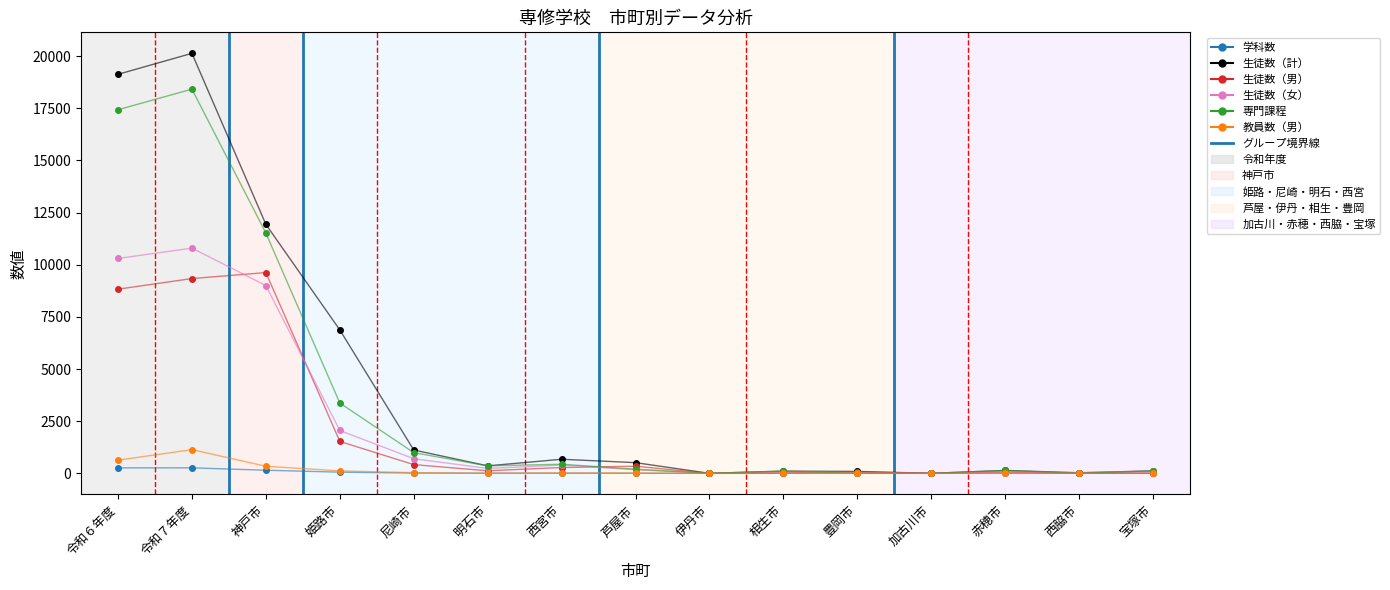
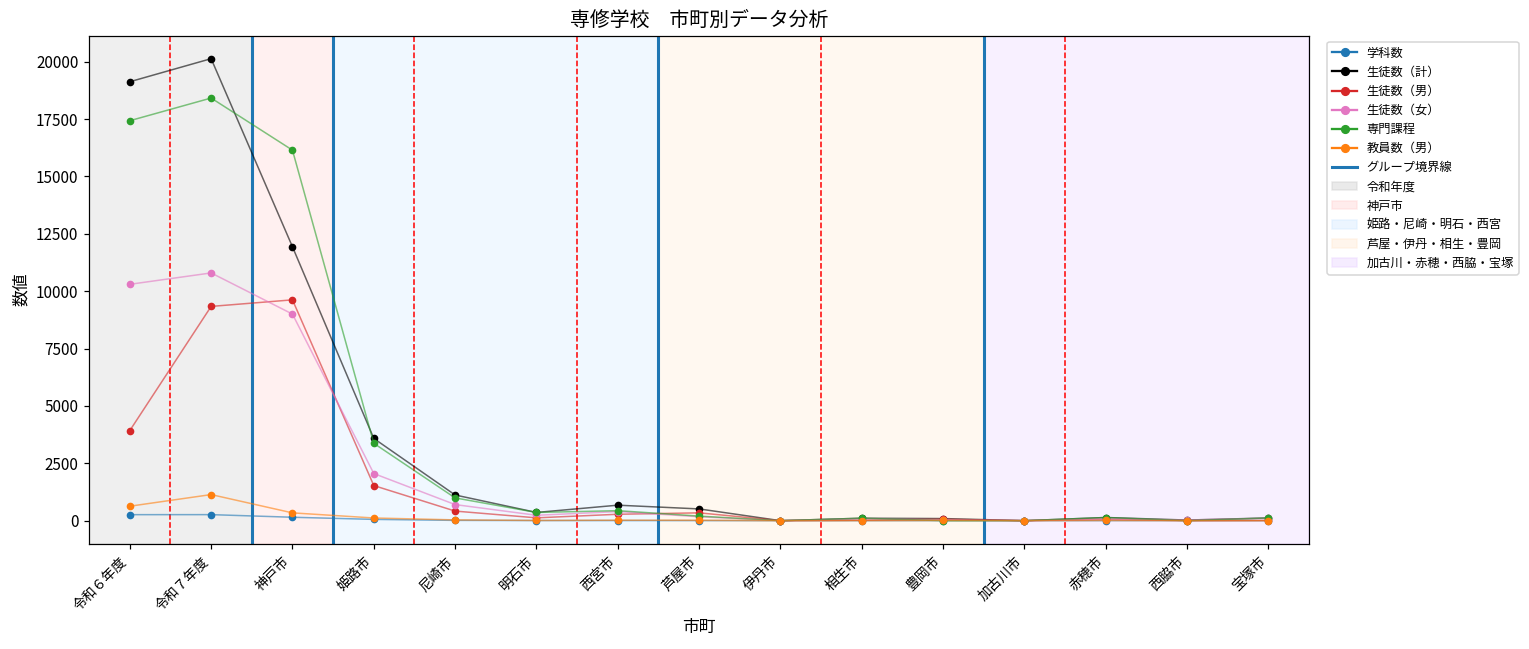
生徒数（男）, 令和６年度: 8800 -> 3900
専門課程, 神戸市: 11500 -> 16100
生徒数（計）, 姫路市: 6900 -> 3600
